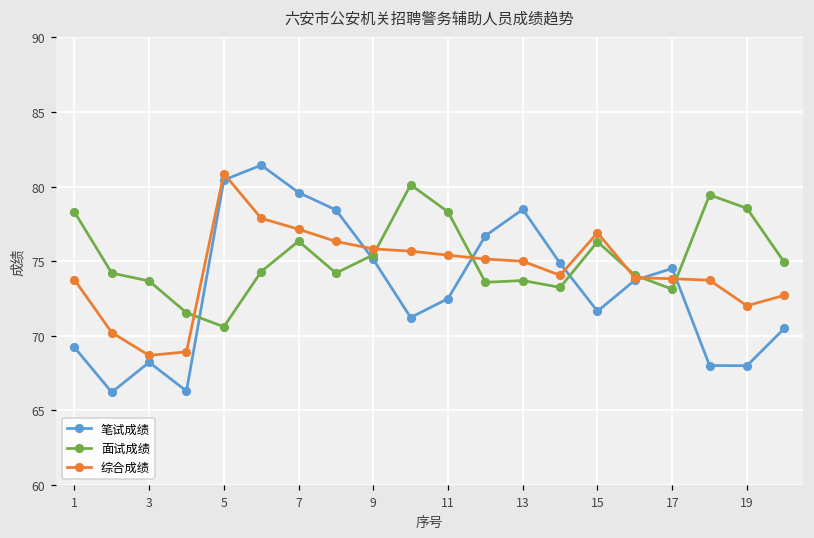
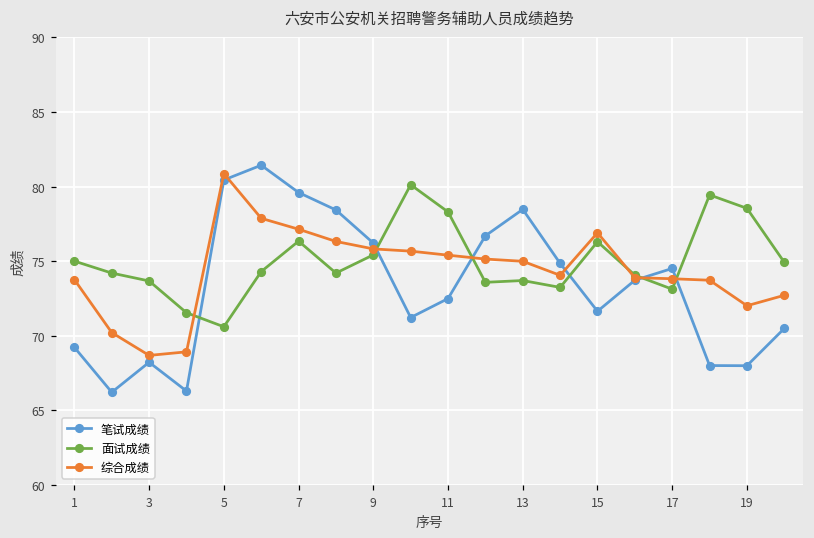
面试成绩, 1: 78.3 -> 75.0
笔试成绩, 9: 75.1 -> 76.2
